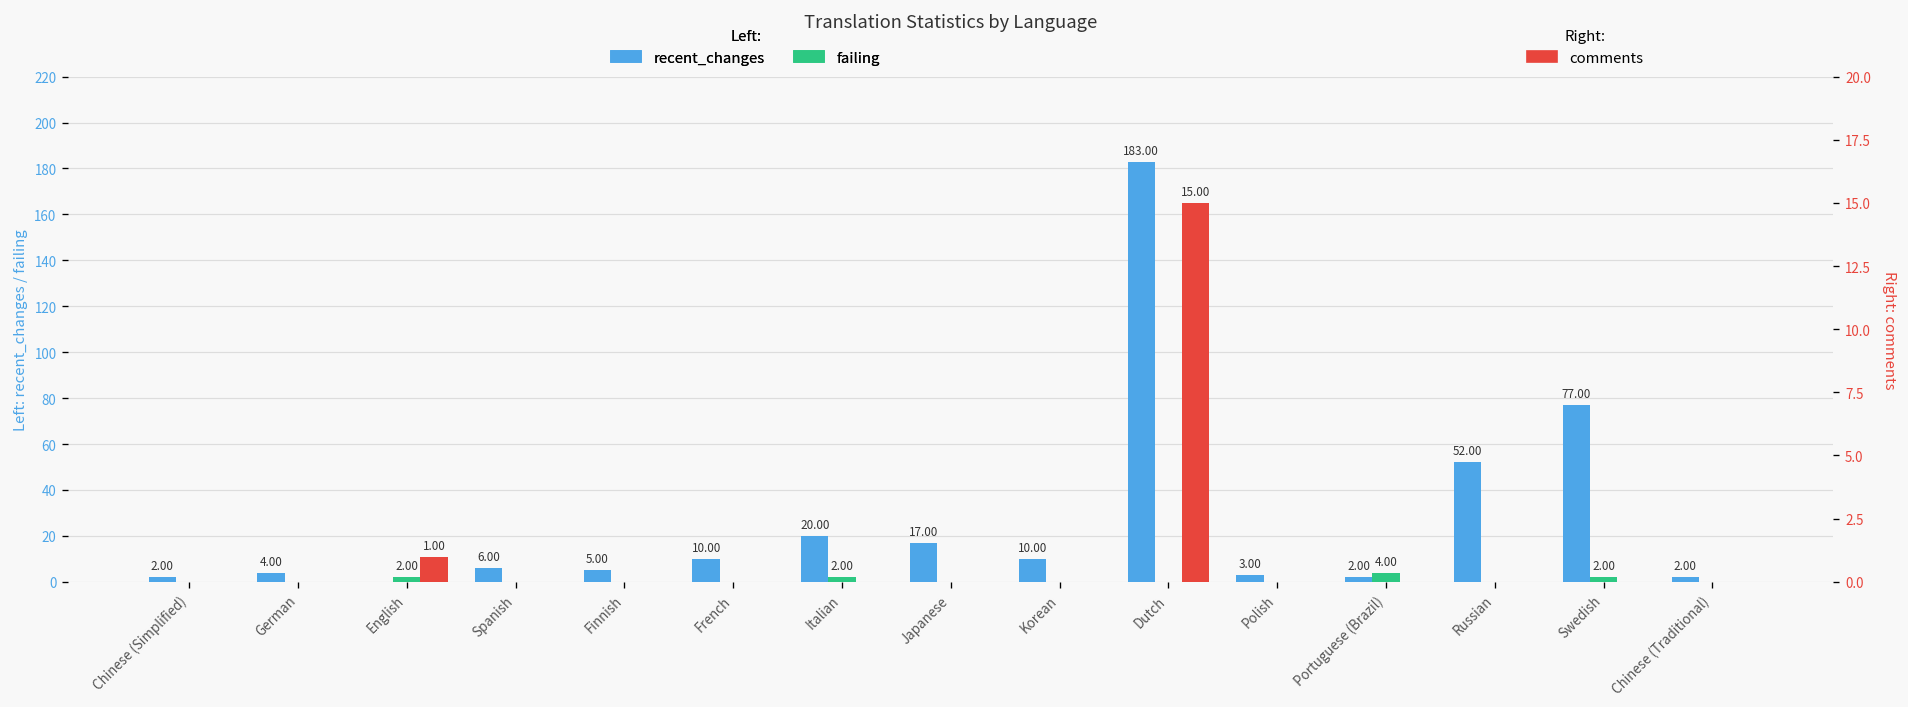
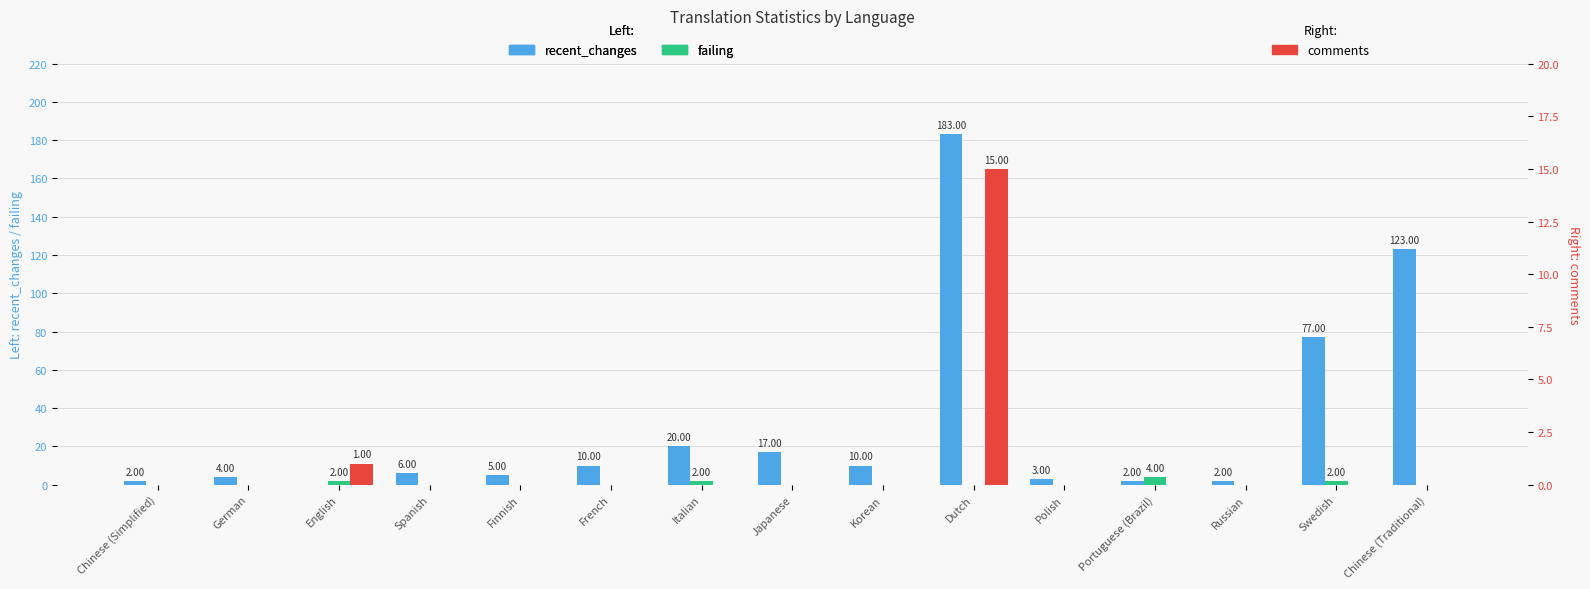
recent_changes, Russian: 52.00 -> 2.00
recent_changes, Chinese (Traditional): 2.00 -> 123.00
